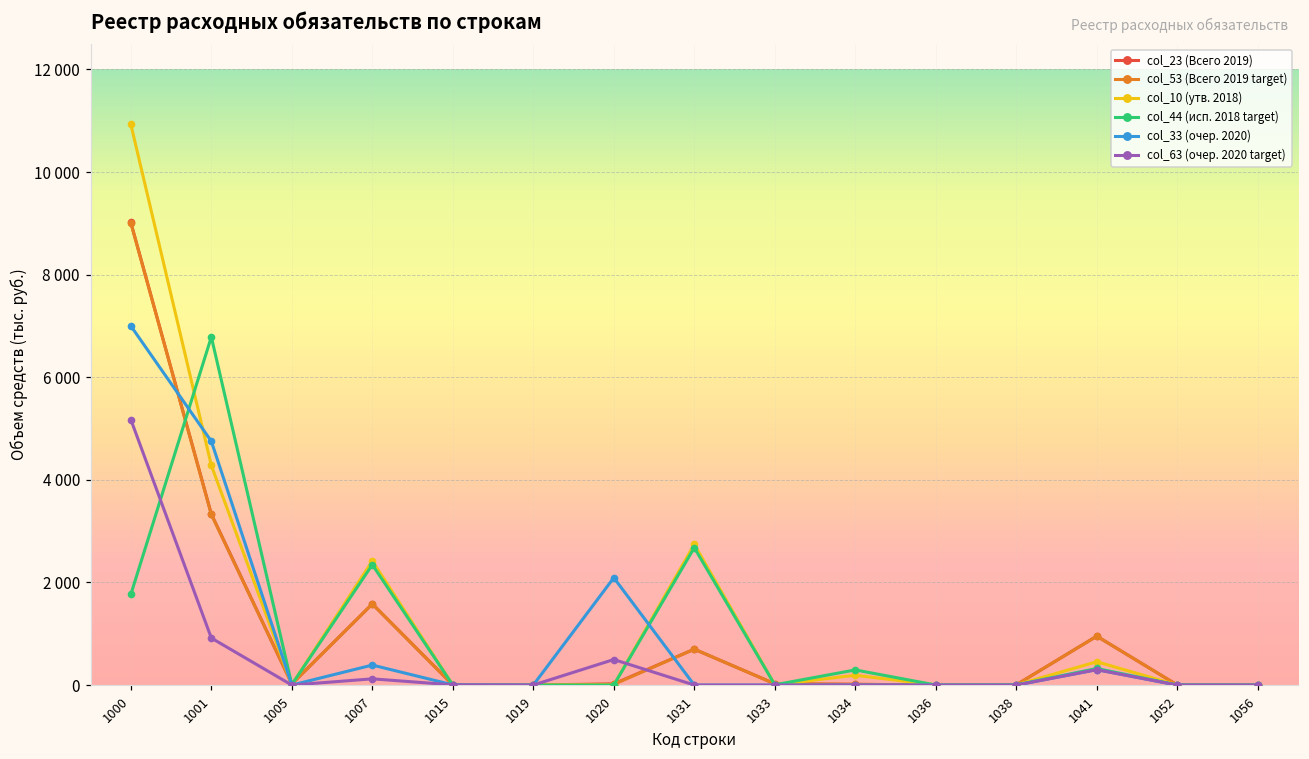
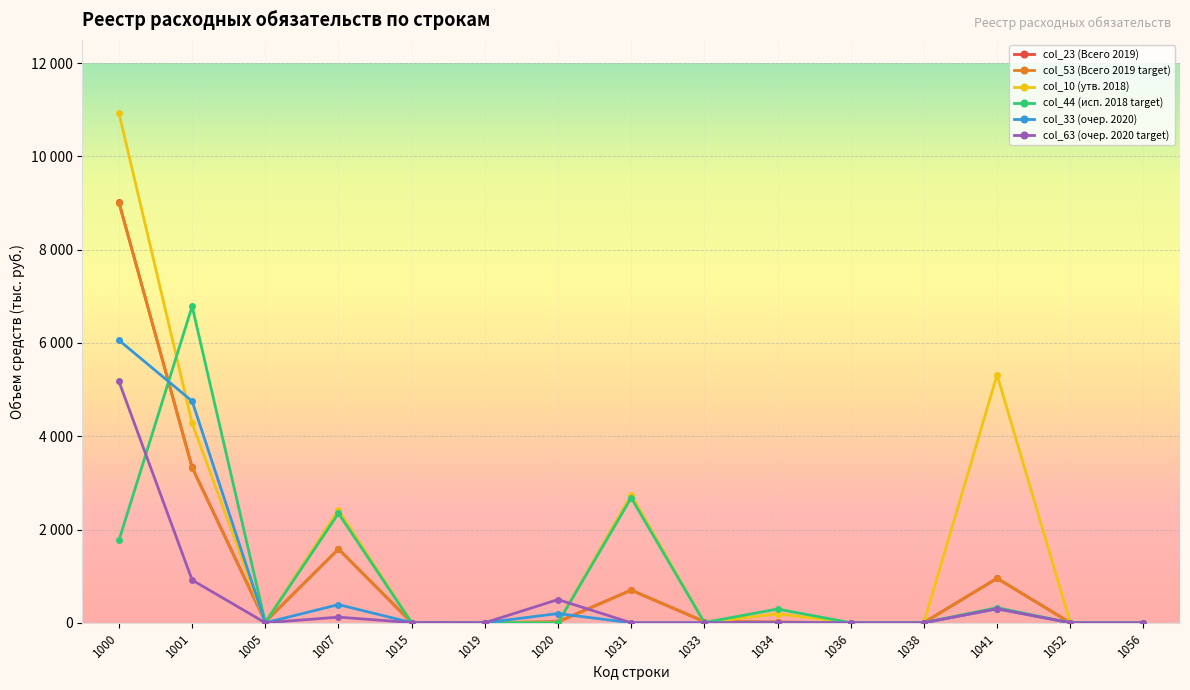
col_33 (очер. 2020), 1000: 7000 -> 6100
col_33 (очер. 2020), 1020: 2100 -> 200
col_10 (утв. 2018), 1041: 500 -> 5300
